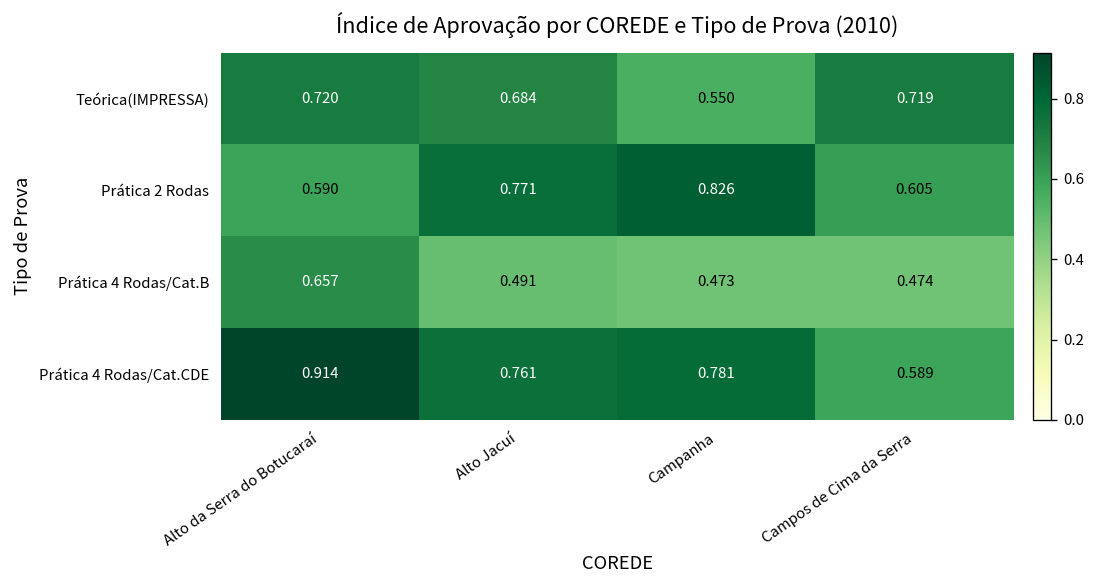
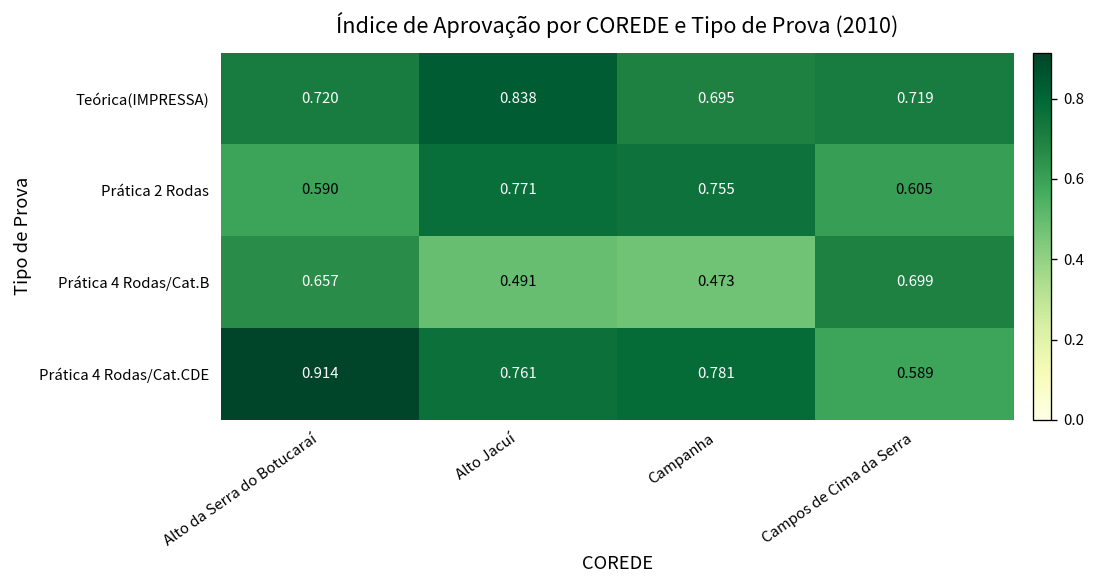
Teórica(IMPRESSA), Alto Jacuí: 0.684 -> 0.838
Teórica(IMPRESSA), Campanha: 0.550 -> 0.695
Prática 2 Rodas, Campanha: 0.826 -> 0.755
Prática 4 Rodas/Cat.B, Campos de Cima da Serra: 0.474 -> 0.699
